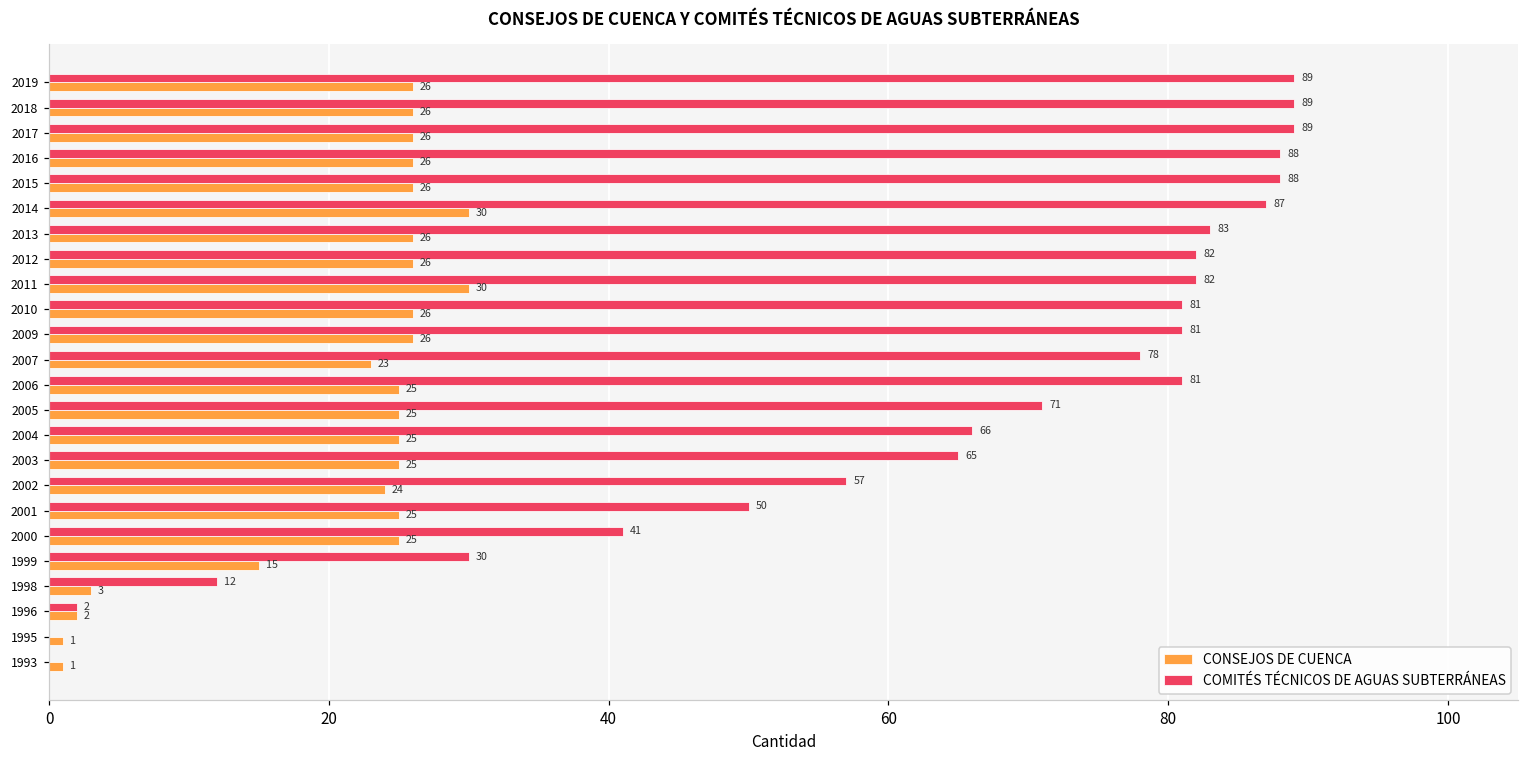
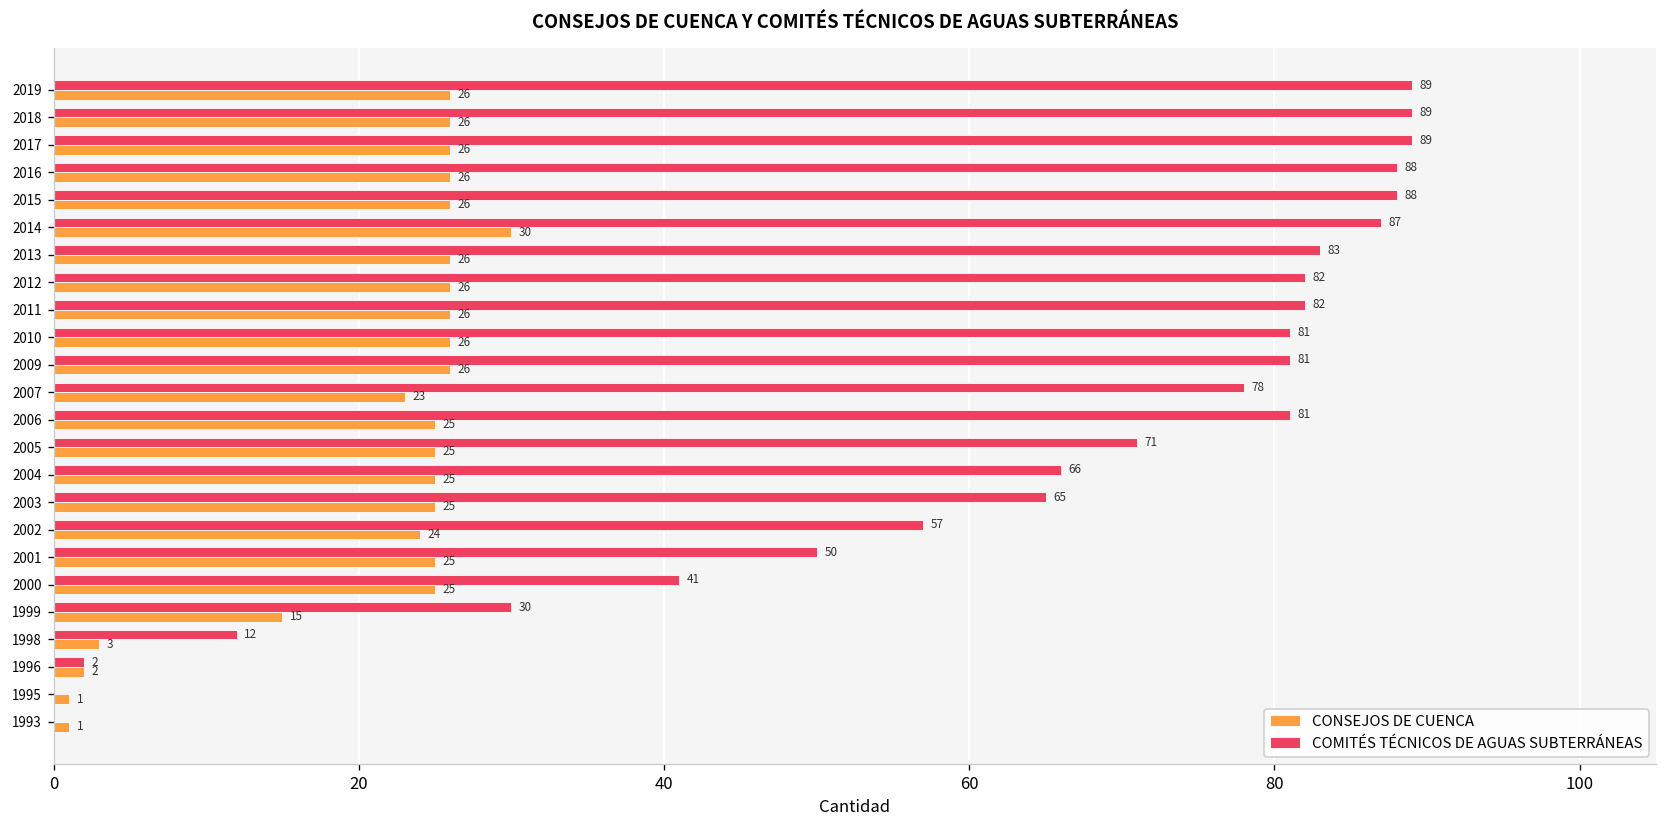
CONSEJOS DE CUENCA, 2011: 30 -> 26
